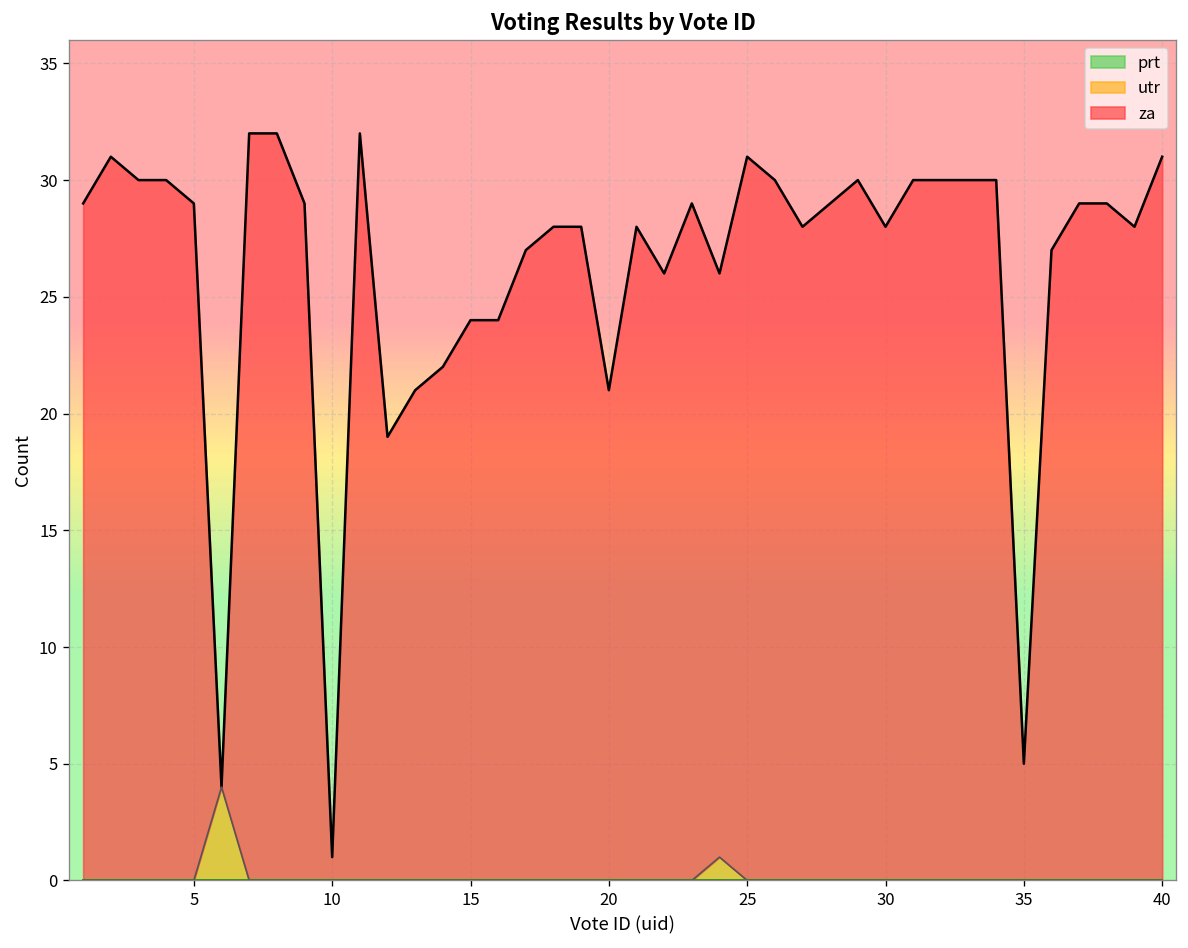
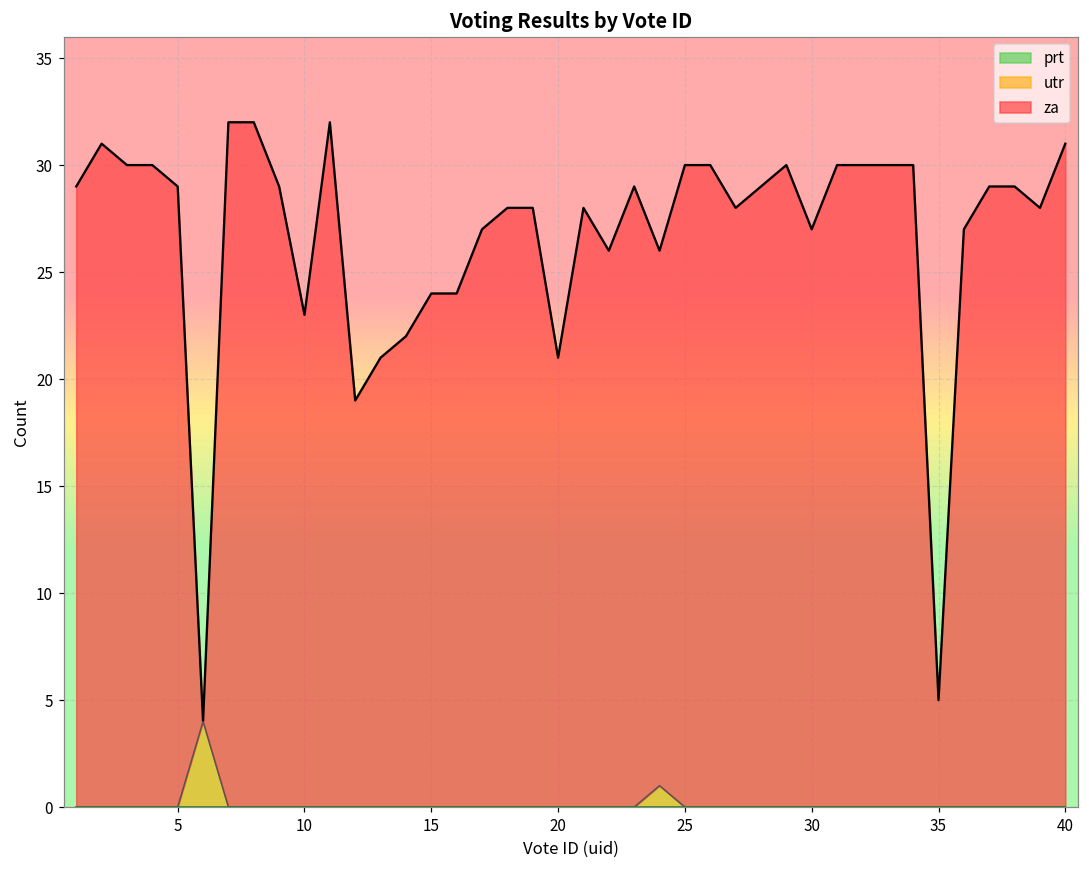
za, 10: 1 -> 23
za, 25: 31 -> 30
za, 30: 28 -> 27
